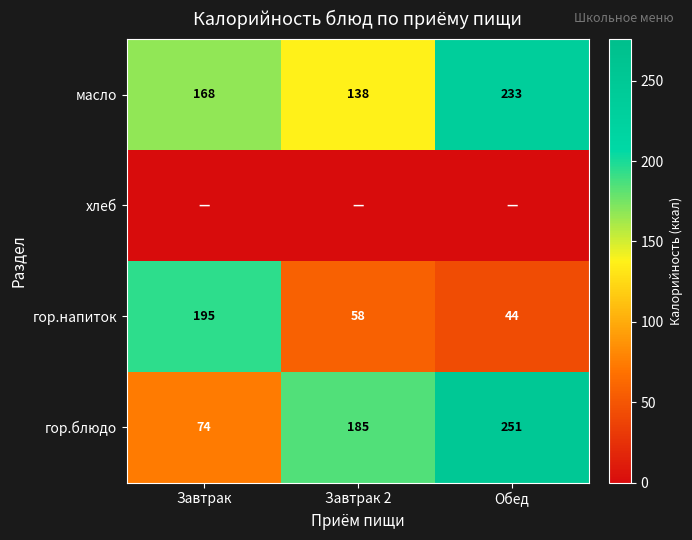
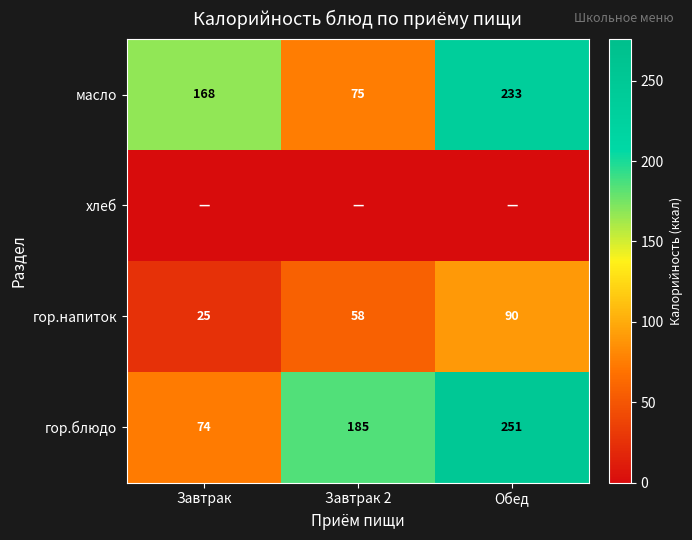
масло, Завтрак 2: 138 -> 75
гор.напиток, Завтрак: 195 -> 25
гор.напиток, Обед: 44 -> 90
